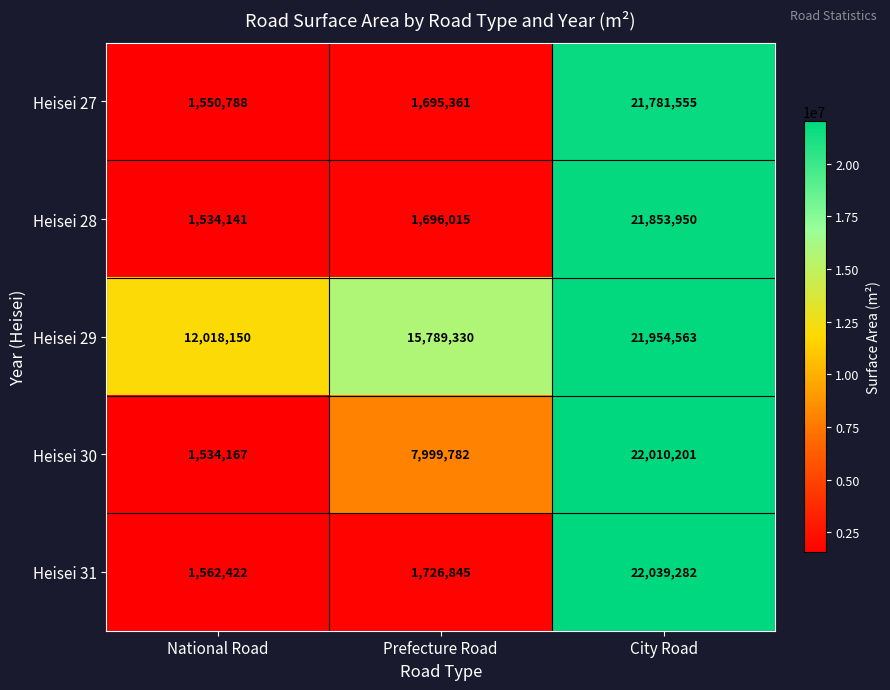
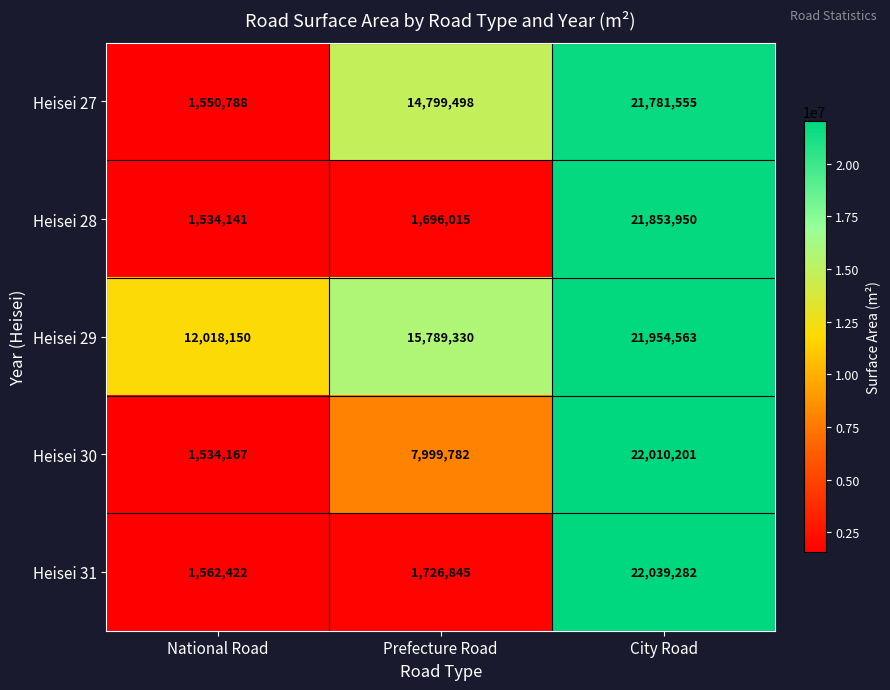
Heisei 27, Prefecture Road: 1,695,361 -> 14,799,498
